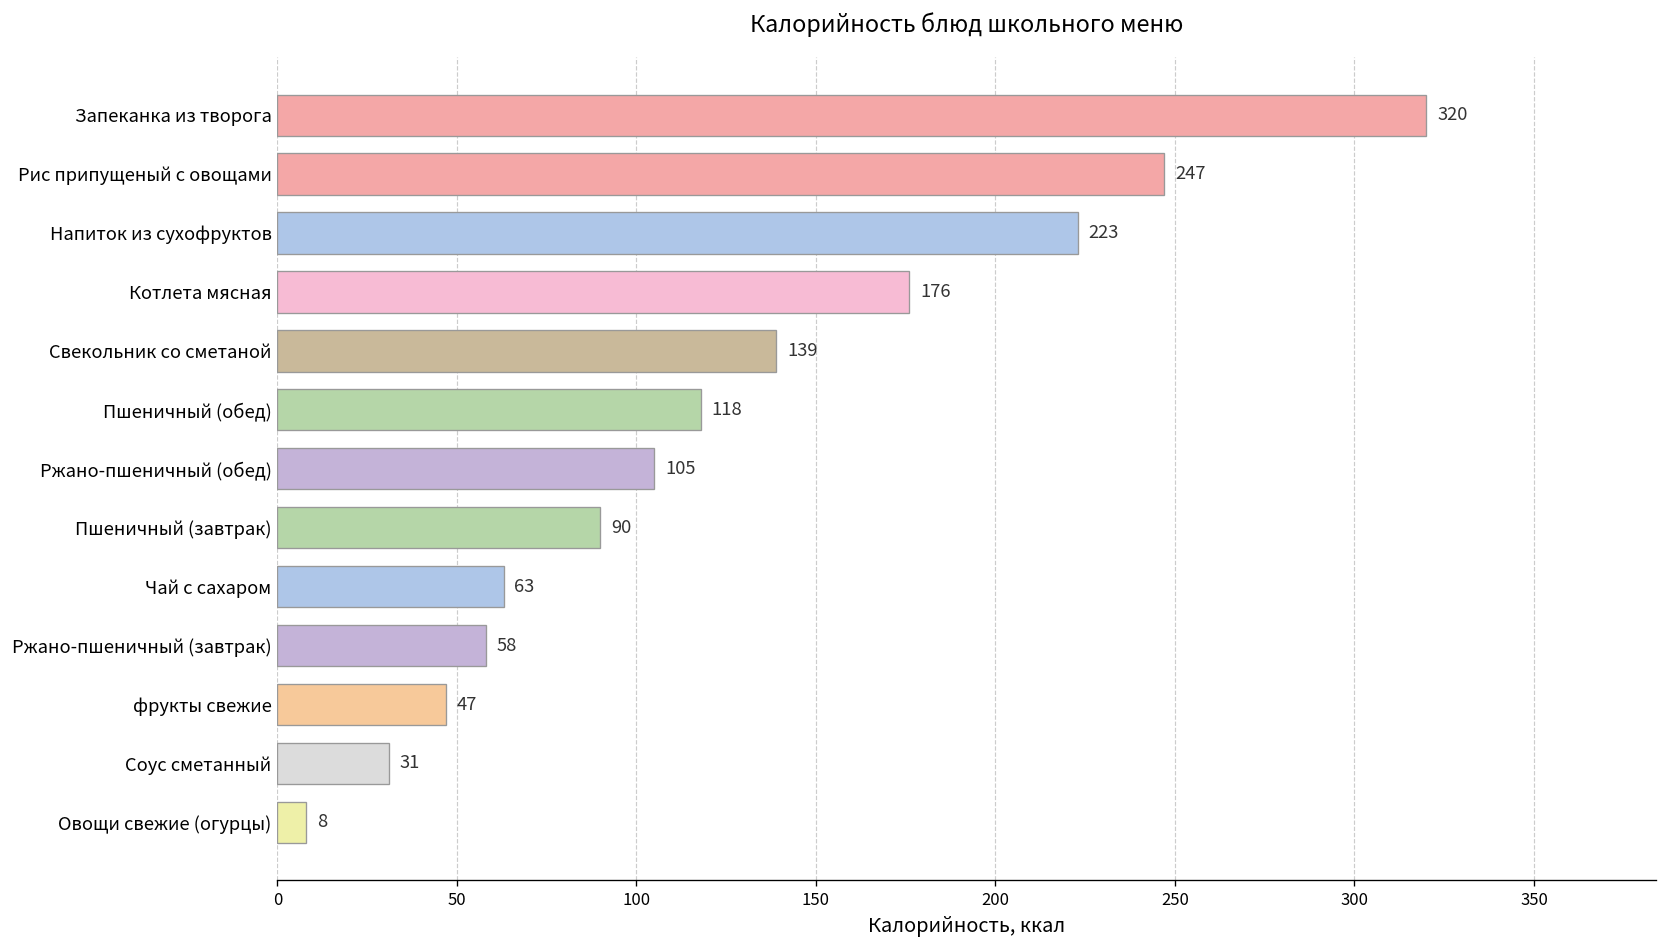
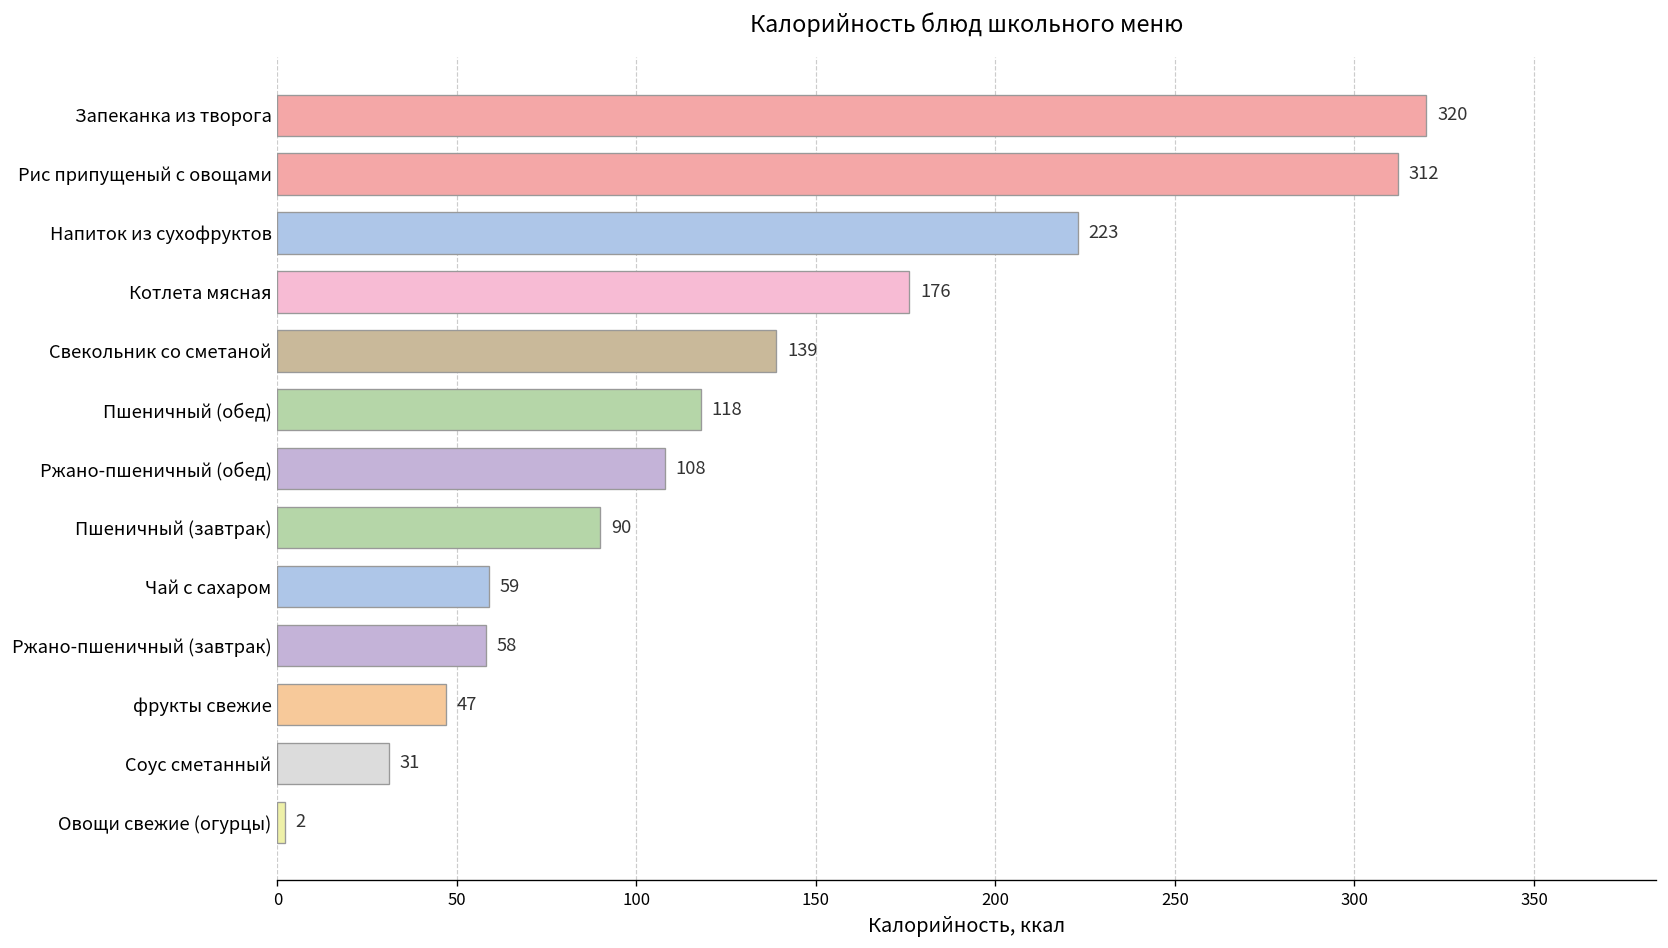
Рис припущеный с овощами: 247 -> 312
Ржано-пшеничный (обед): 105 -> 108
Чай с сахаром: 63 -> 59
Овощи свежие (огурцы): 8 -> 2
